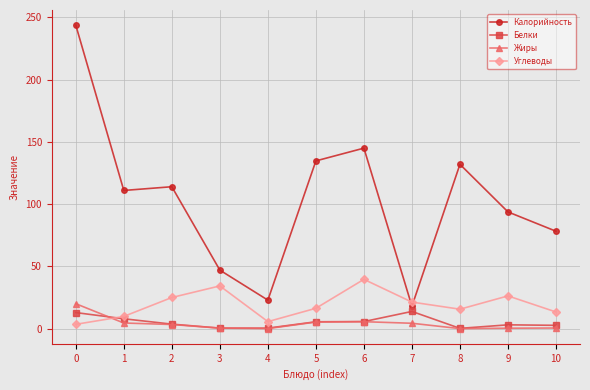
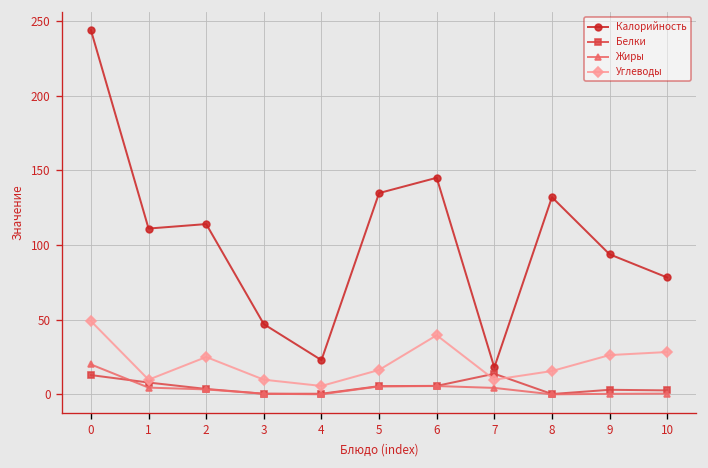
Углеводы, 0: 3 -> 49
Углеводы, 3: 34 -> 10
Углеводы, 7: 21 -> 10
Углеводы, 10: 13 -> 28
